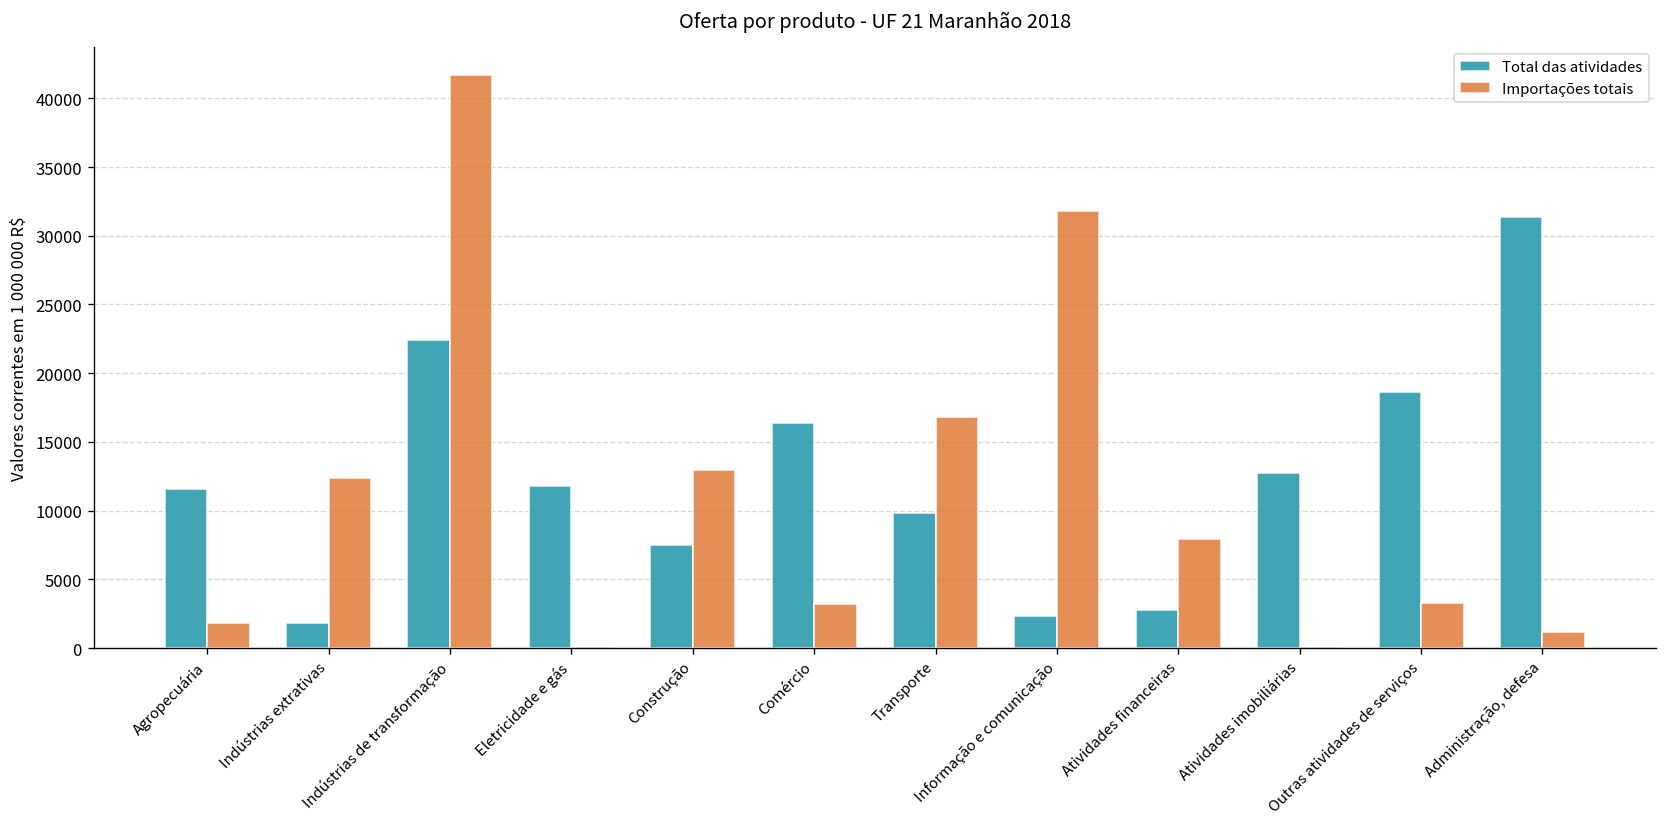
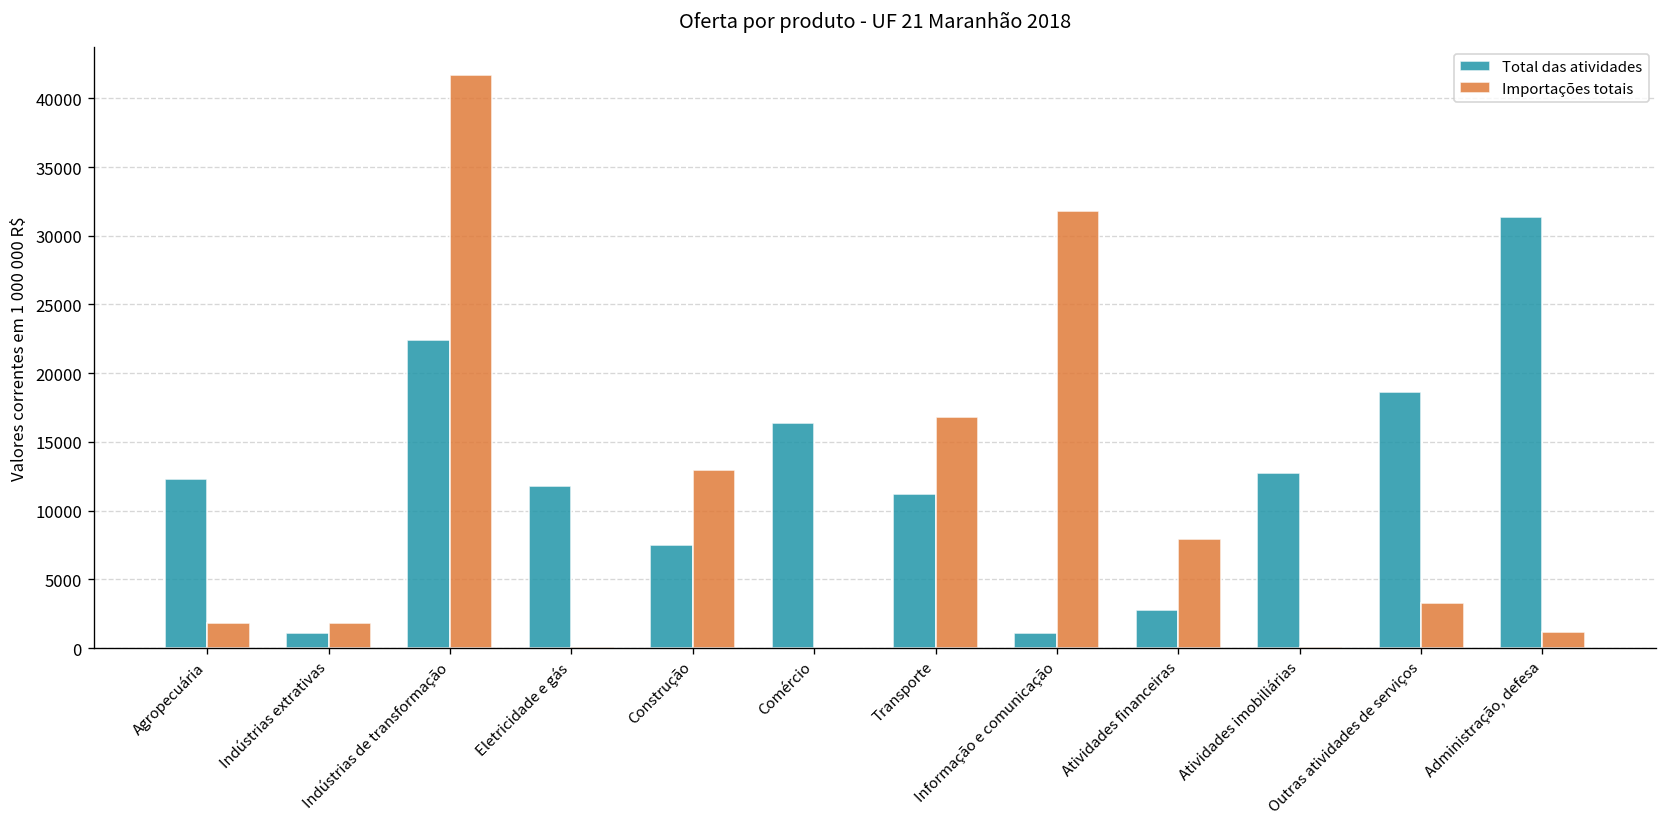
Total das atividades, Agropecuária: 11600 -> 12300
Total das atividades, Indústrias extrativas: 1800 -> 1100
Importações totais, Indústrias extrativas: 12400 -> 1900
Importações totais, Comércio: 3200 -> 0
Total das atividades, Transporte: 9800 -> 11200
Total das atividades, Informação e comunicação: 2300 -> 1100
